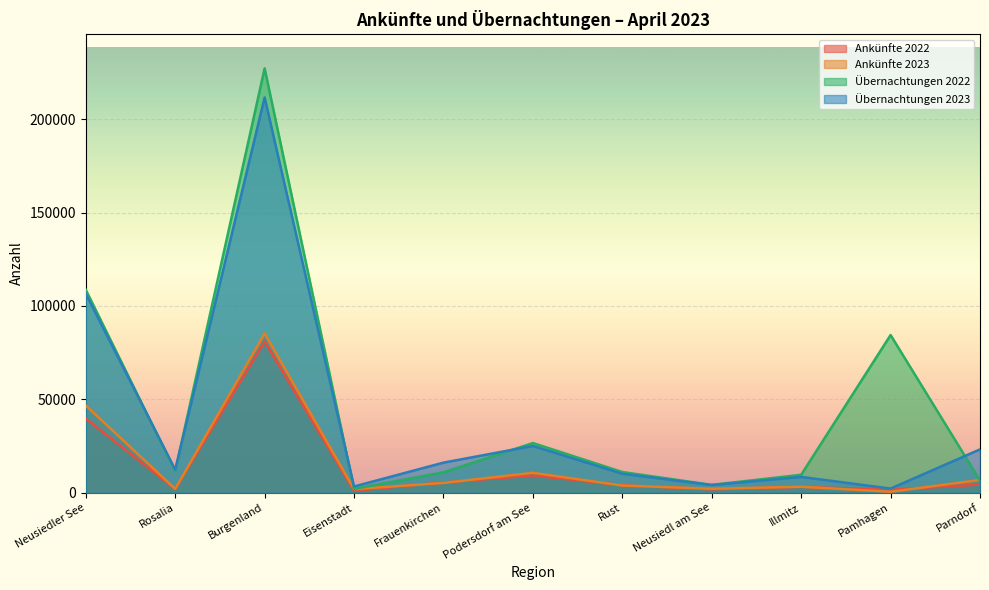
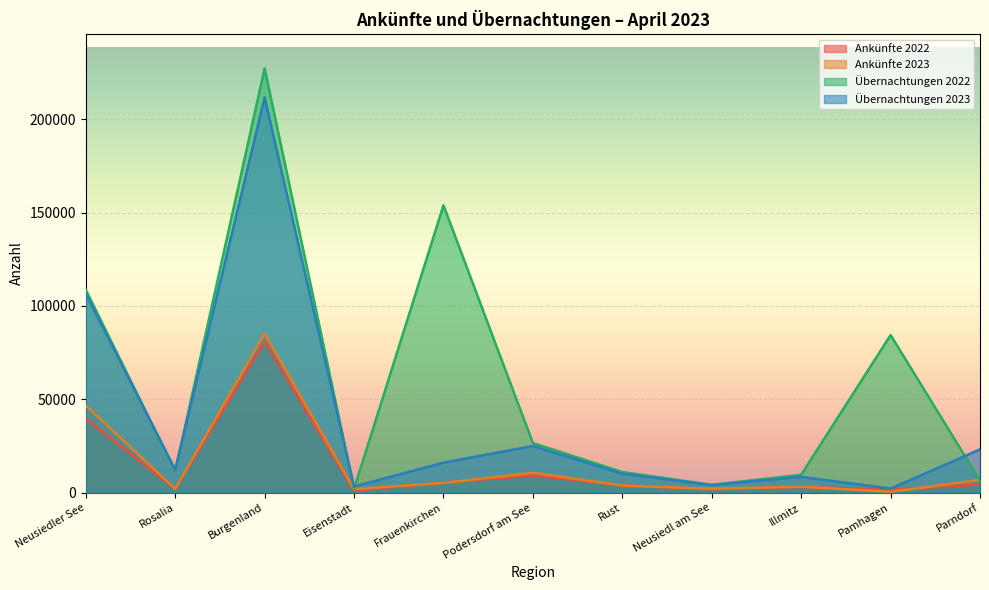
Übernachtungen 2022, Frauenkirchen: 11000 -> 154000
